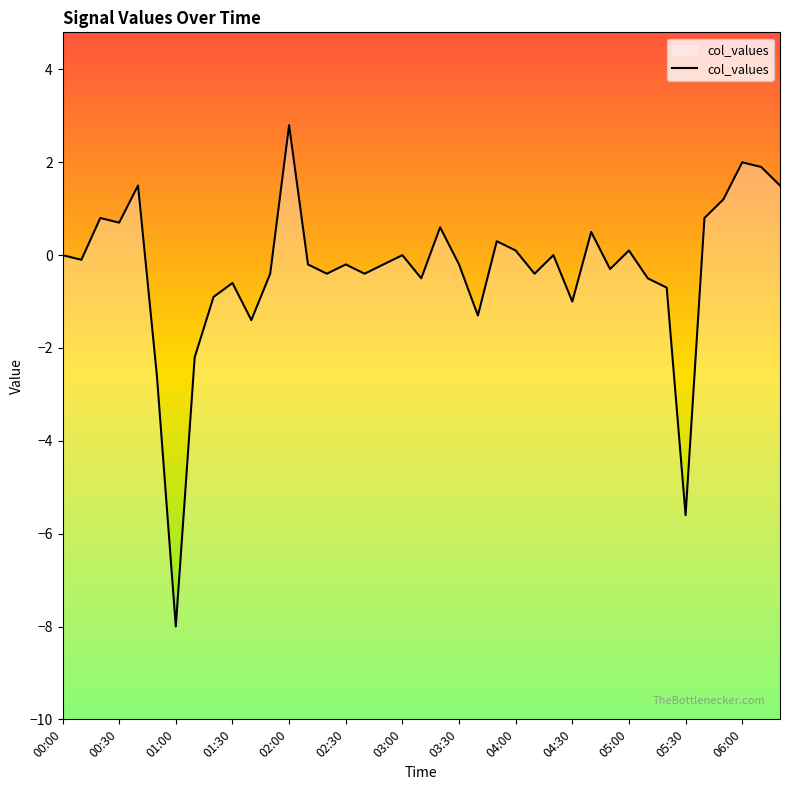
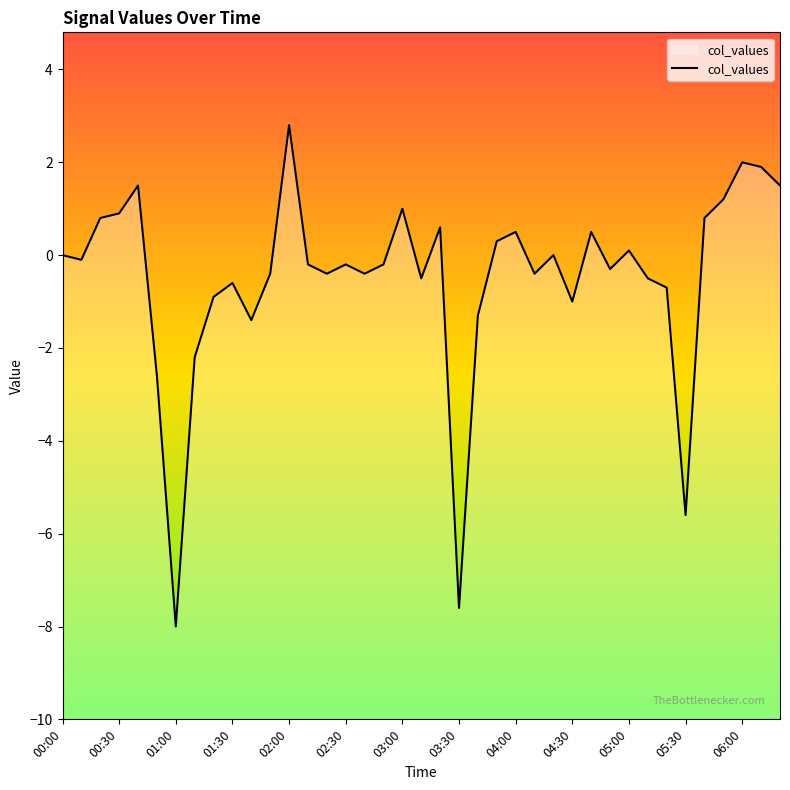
00:30: 0.7 -> 0.9
03:00: 0 -> 1
03:30: -0.2 -> -7.6
04:00: 0.1 -> 0.5
